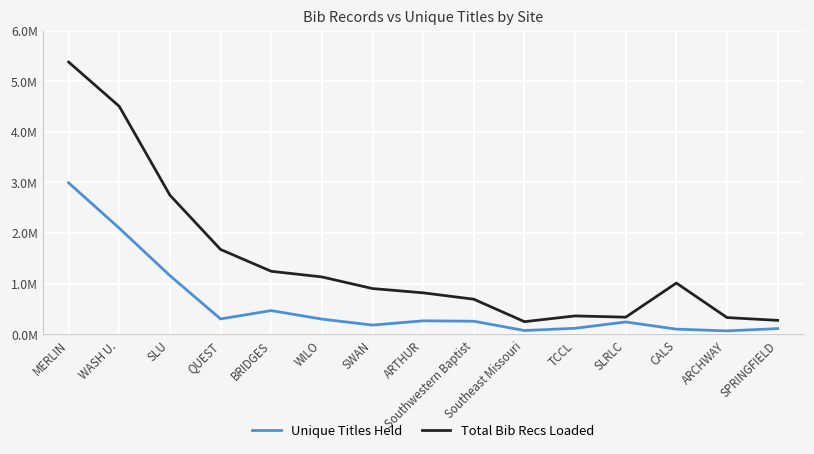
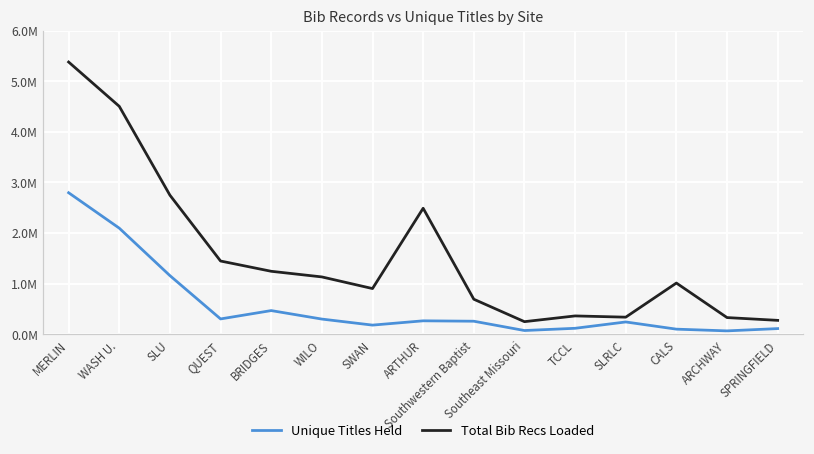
Unique Titles Held, MERLIN: 3000000 -> 2800000
Total Bib Recs Loaded, QUEST: 1700000 -> 1400000
Total Bib Recs Loaded, ARTHUR: 800000 -> 2500000
